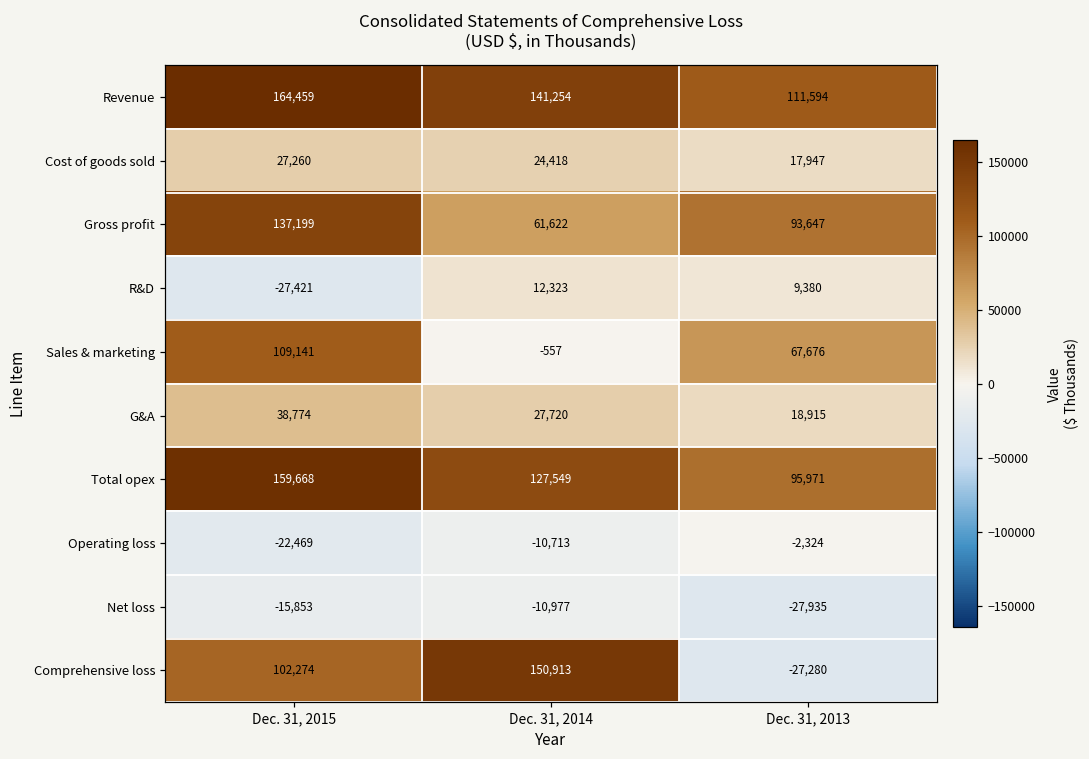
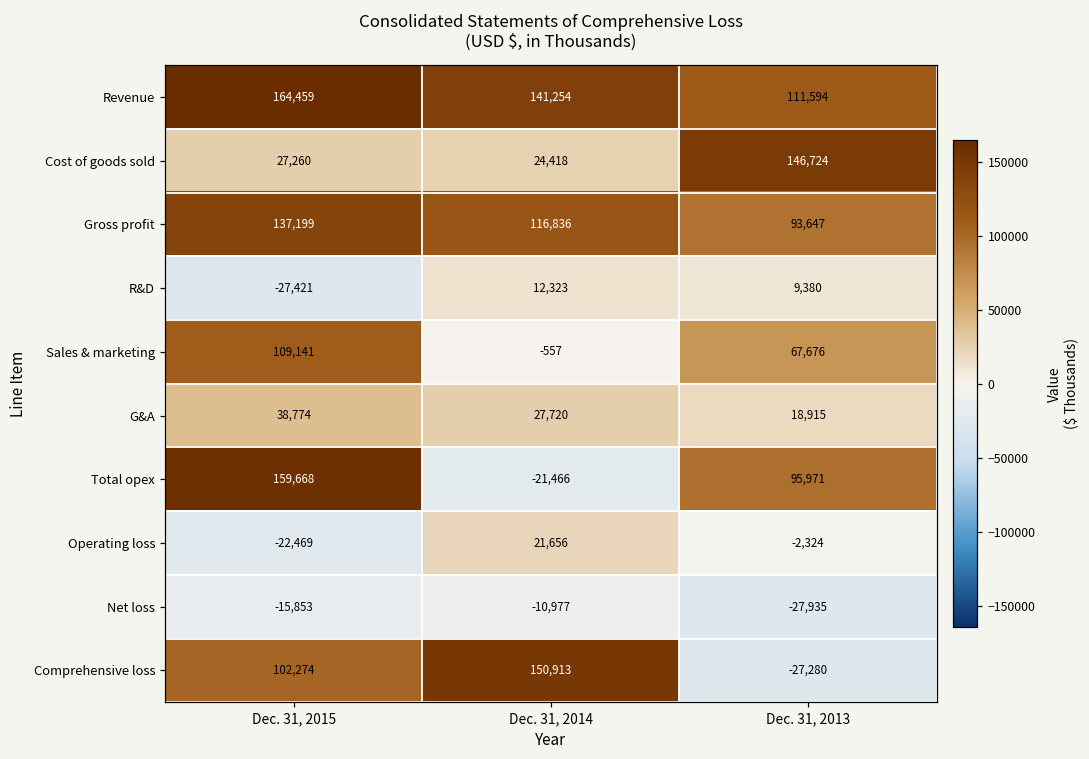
Cost of goods sold, Dec. 31, 2013: 17,947 -> 146,724
Gross profit, Dec. 31, 2014: 61,622 -> 116,836
Total opex, Dec. 31, 2014: 127,549 -> -21,466
Operating loss, Dec. 31, 2014: -10,713 -> 21,656
